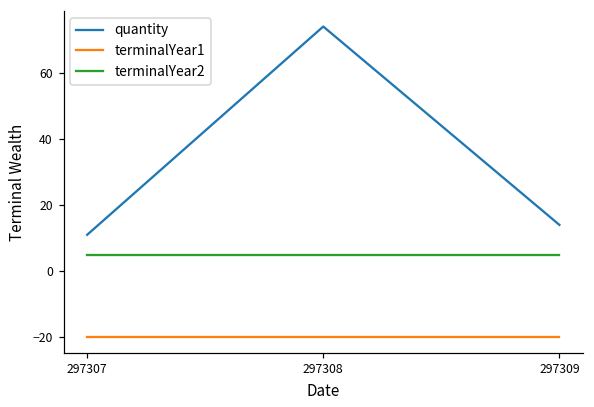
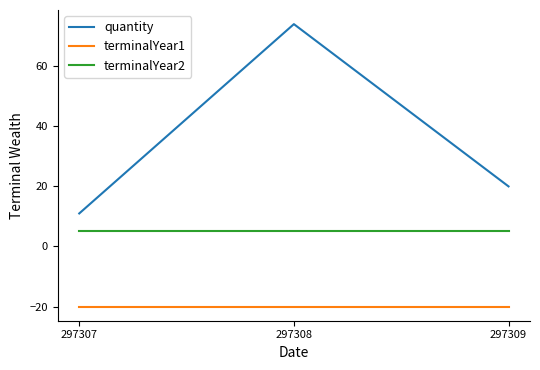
quantity, 297309: 14 -> 20
